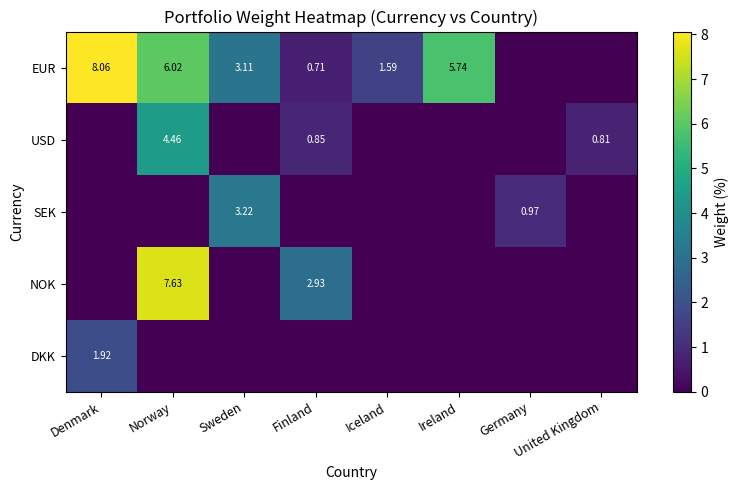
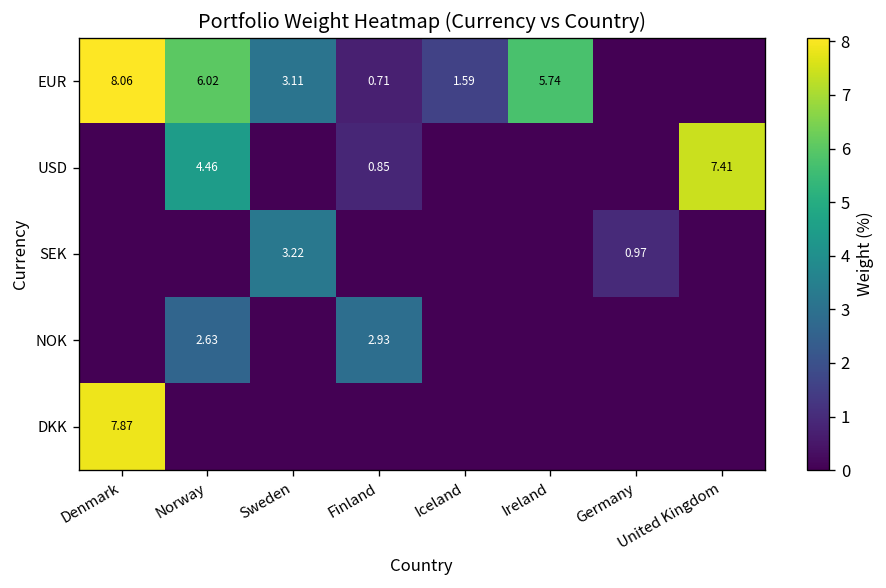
USD, United Kingdom: 0.81 -> 7.41
NOK, Norway: 7.63 -> 2.63
DKK, Denmark: 1.92 -> 7.87
